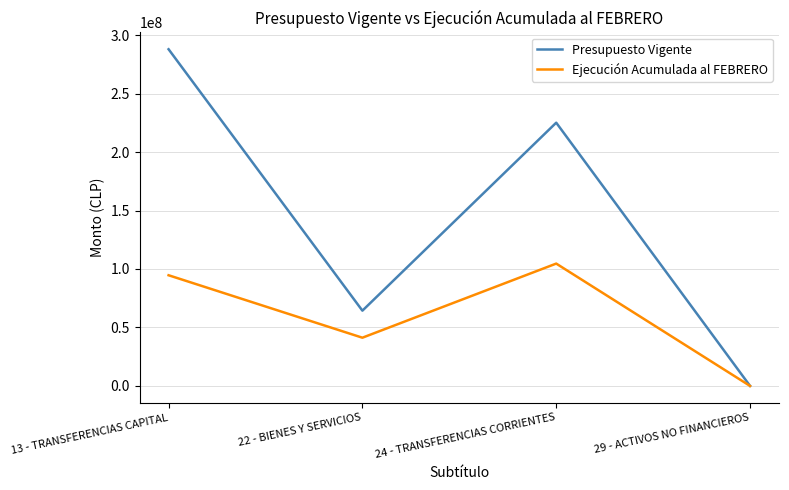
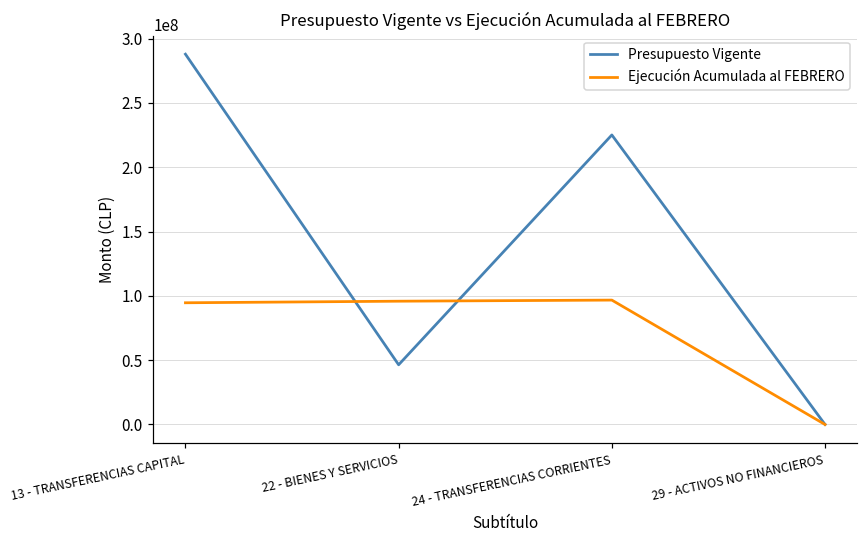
Presupuesto Vigente, 22 - BIENES Y SERVICIOS: 64000000 -> 46000000
Ejecución Acumulada al FEBRERO, 22 - BIENES Y SERVICIOS: 41000000 -> 96000000
Ejecución Acumulada al FEBRERO, 24 - TRANSFERENCIAS CORRIENTES: 105000000 -> 97000000
